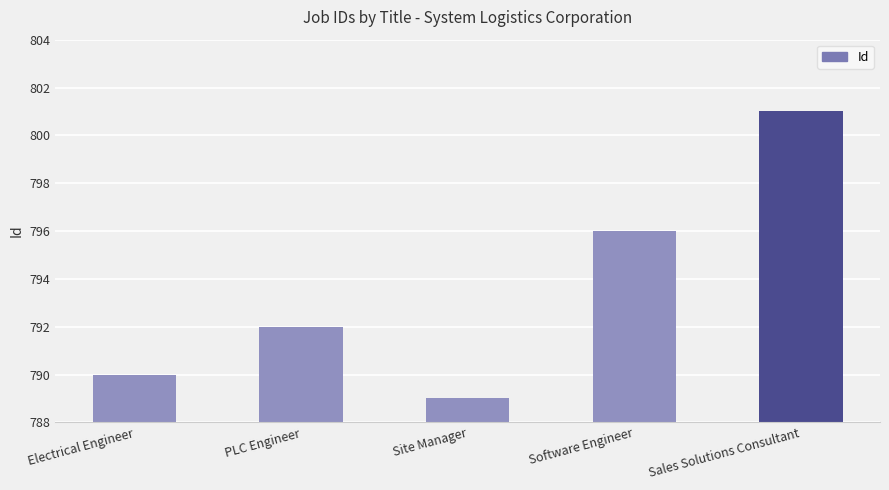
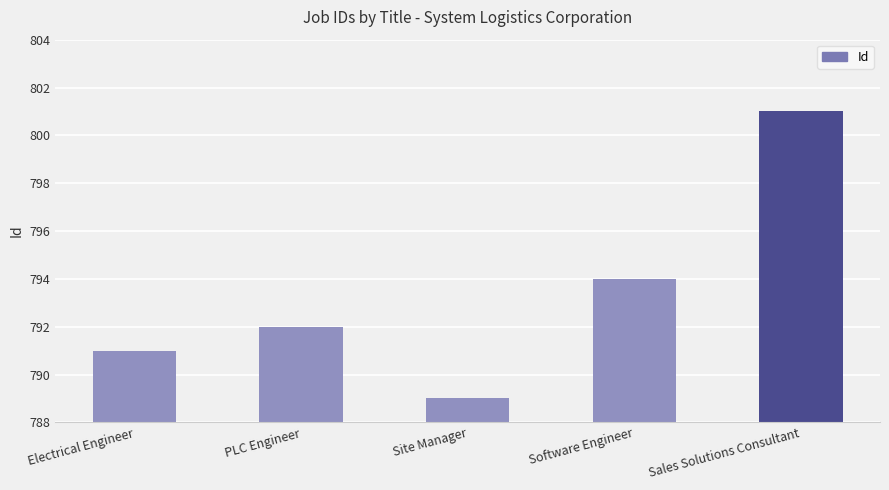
Electrical Engineer: 790 -> 791
Software Engineer: 796 -> 794
